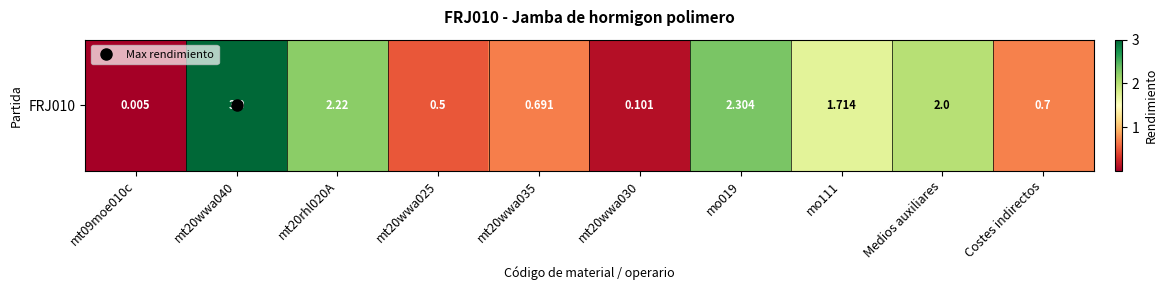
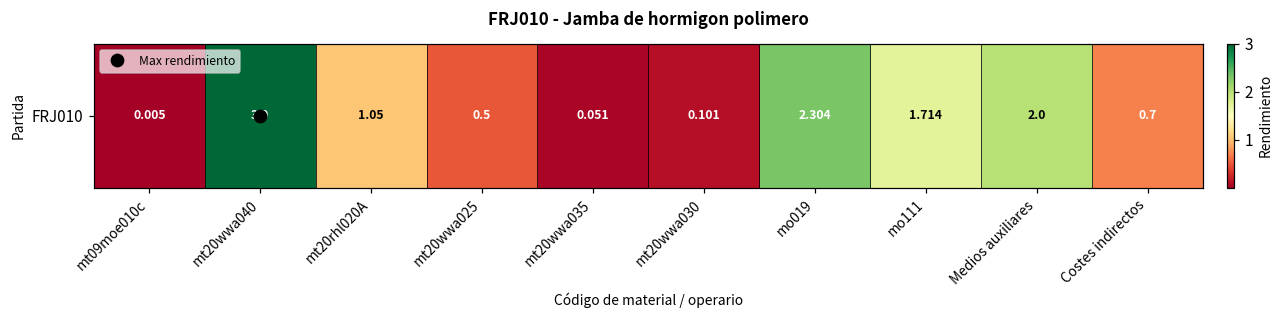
FRJ010, mt20rhl020A: 2.22 -> 1.05
FRJ010, mt20wwa035: 0.691 -> 0.051
